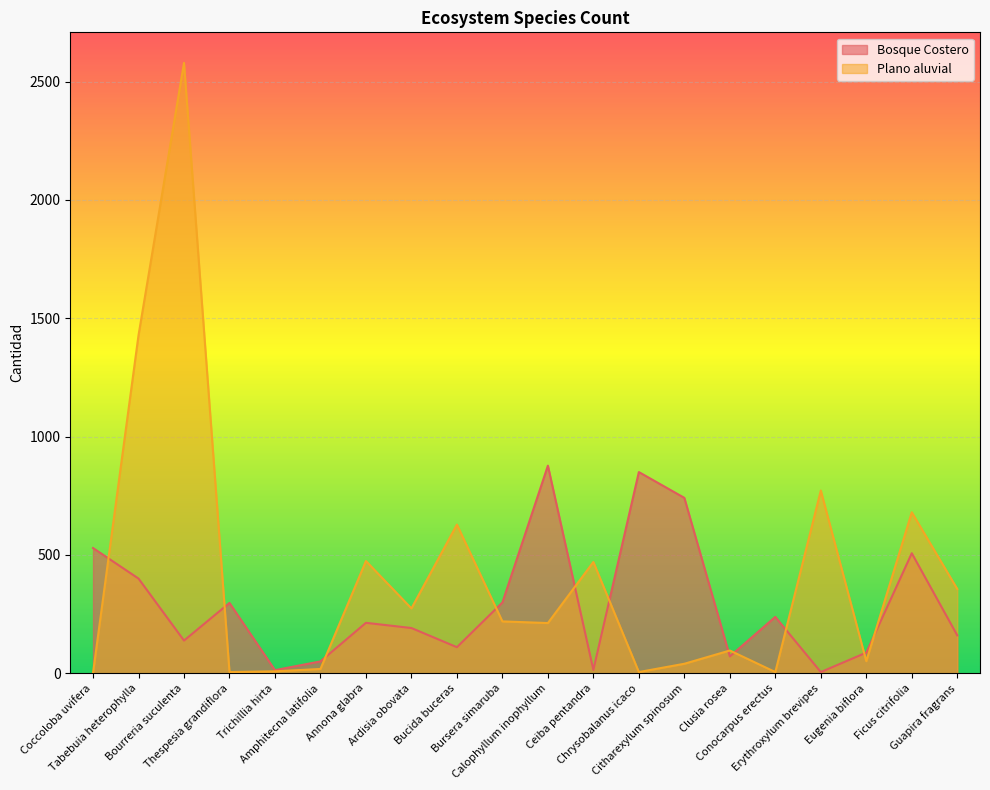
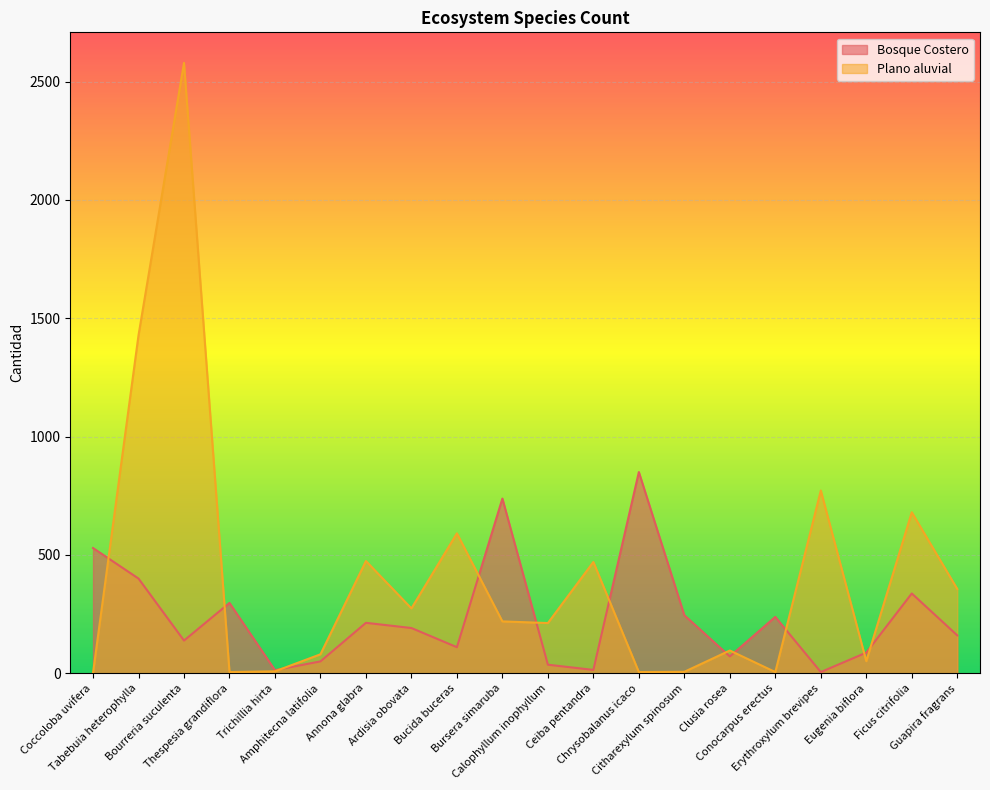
Plano aluvial, Amphitecna latifolia: 20 -> 80
Plano aluvial, Bucida buceras: 630 -> 590
Bosque Costero, Bursera simaruba: 300 -> 740
Bosque Costero, Calophyllum inophyllum: 880 -> 40
Bosque Costero, Citharexylum spinosum: 740 -> 250
Plano aluvial, Citharexylum spinosum: 40 -> 10
Bosque Costero, Ficus citrifolia: 510 -> 340
